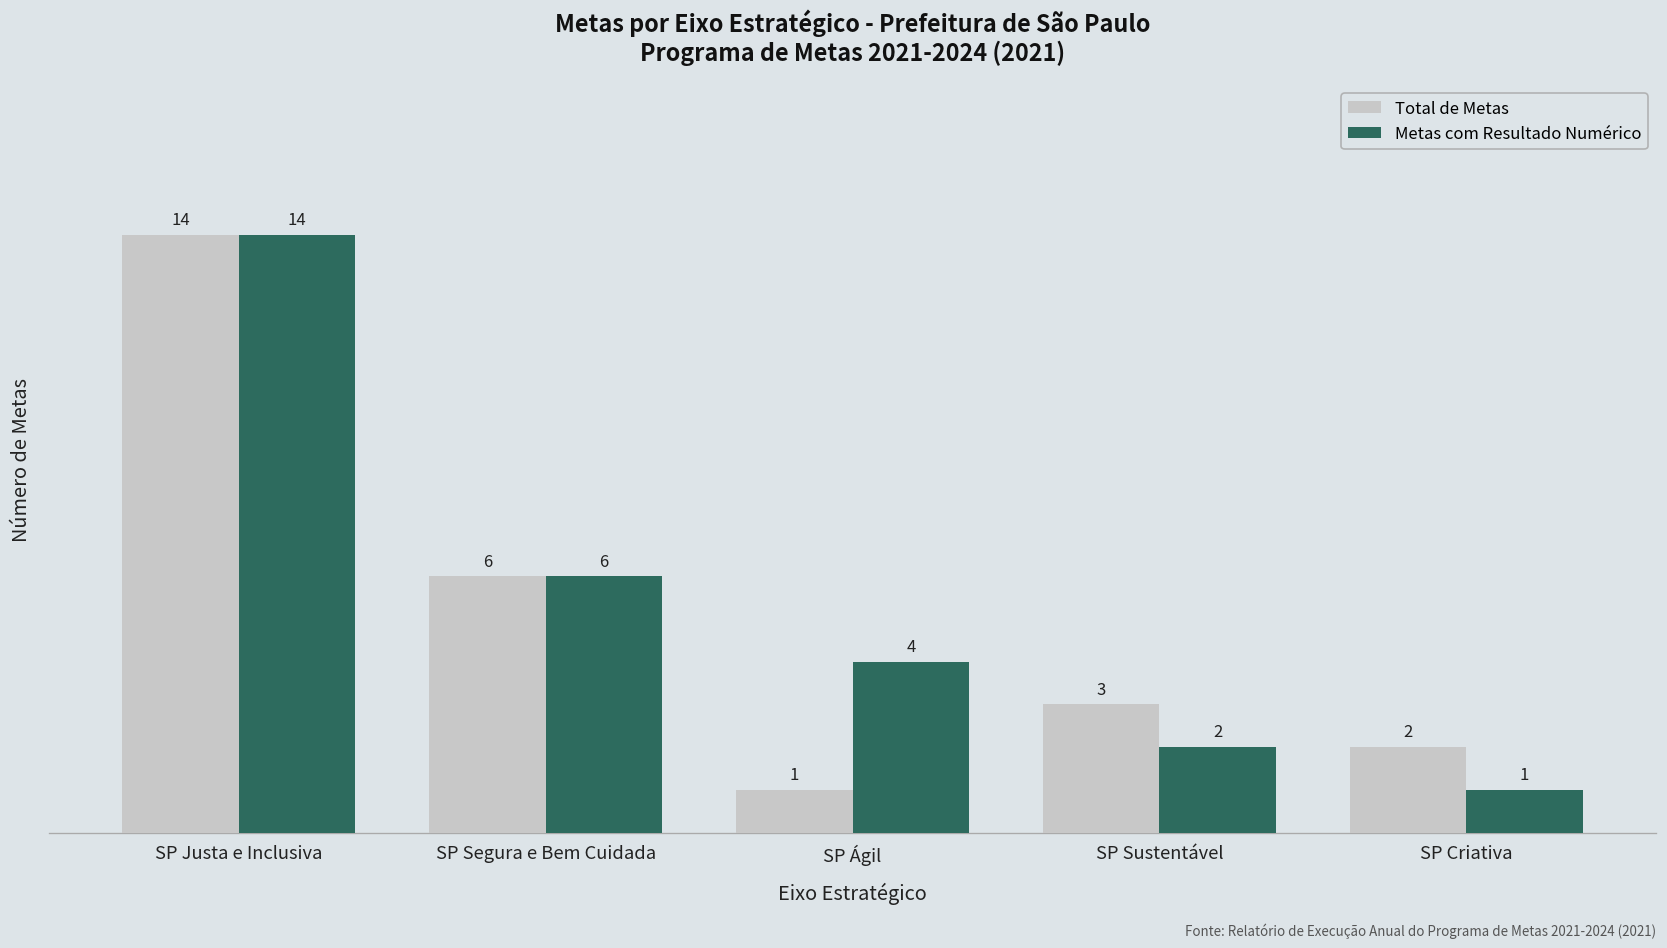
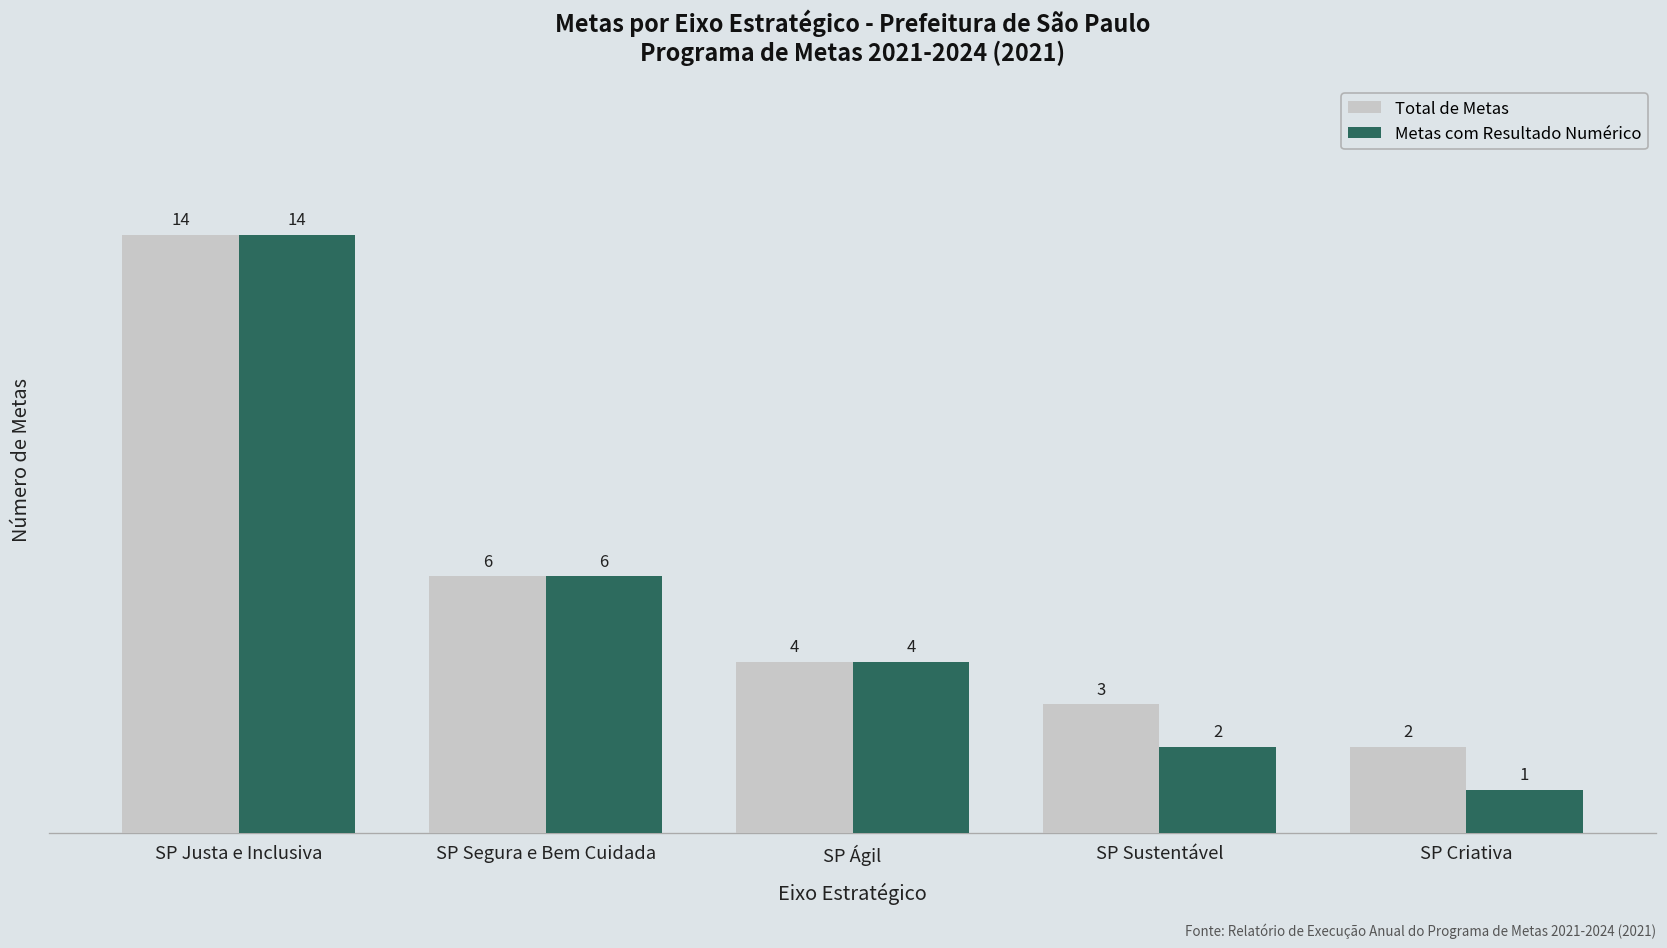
Total de Metas, SP Ágil: 1 -> 4
